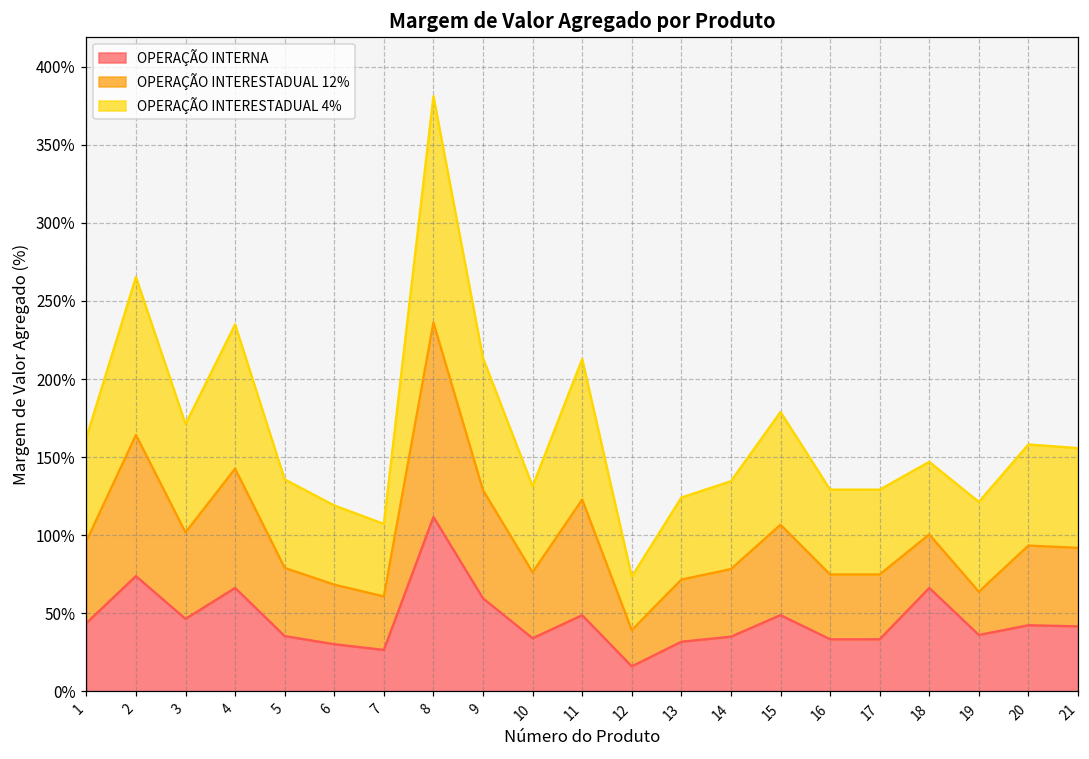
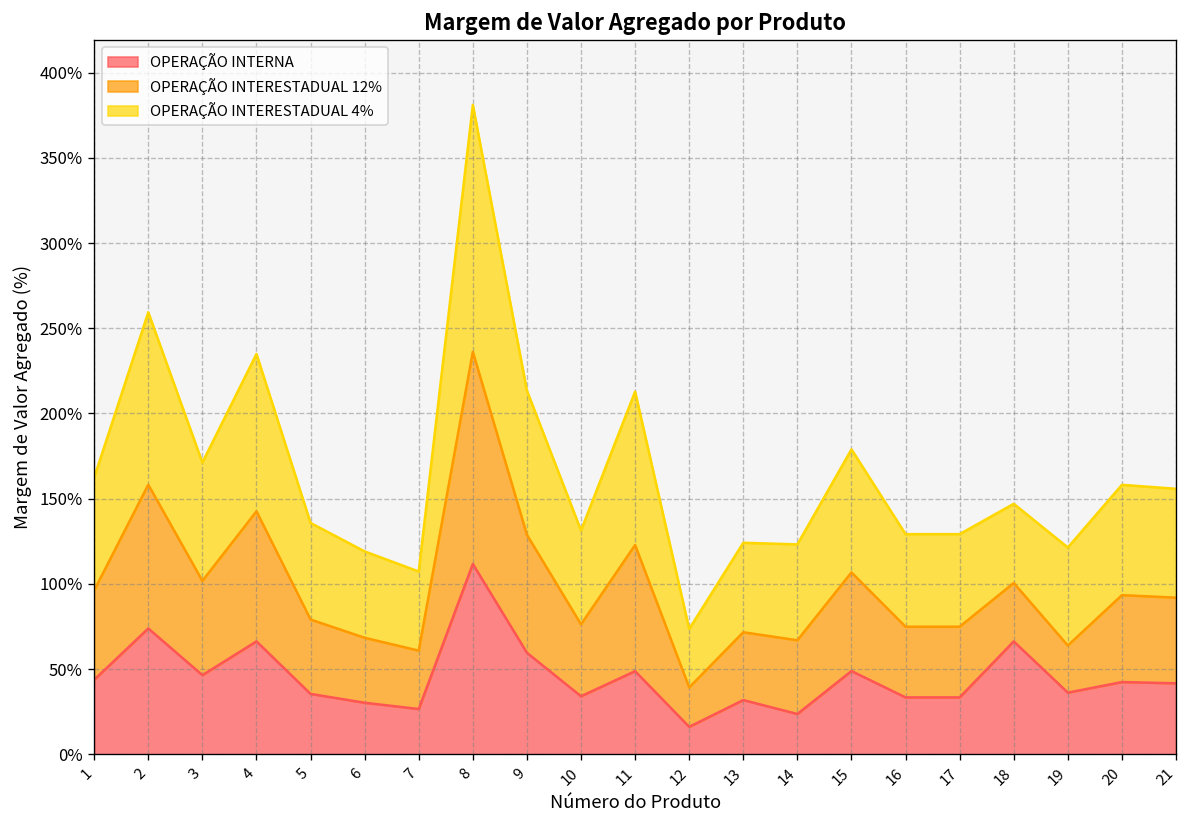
OPERAÇÃO INTERESTADUAL 12%, 2: 90% -> 84%
OPERAÇÃO INTERNA, 14: 35% -> 24%
